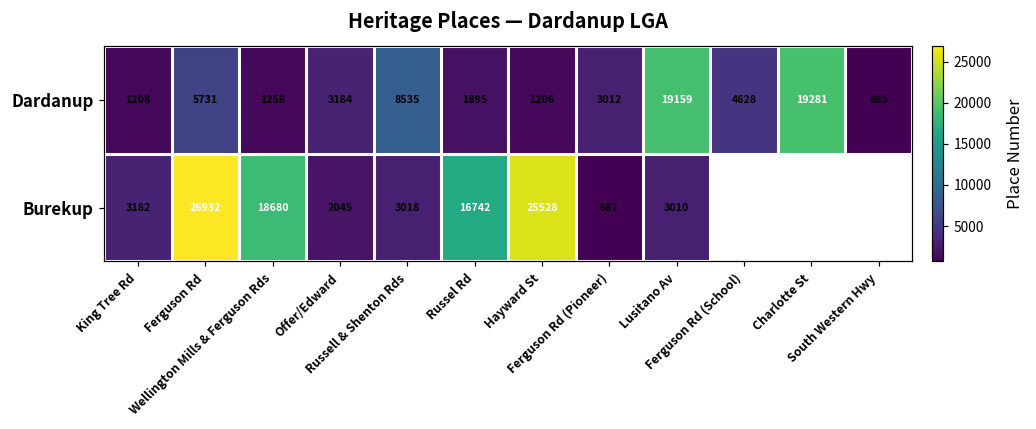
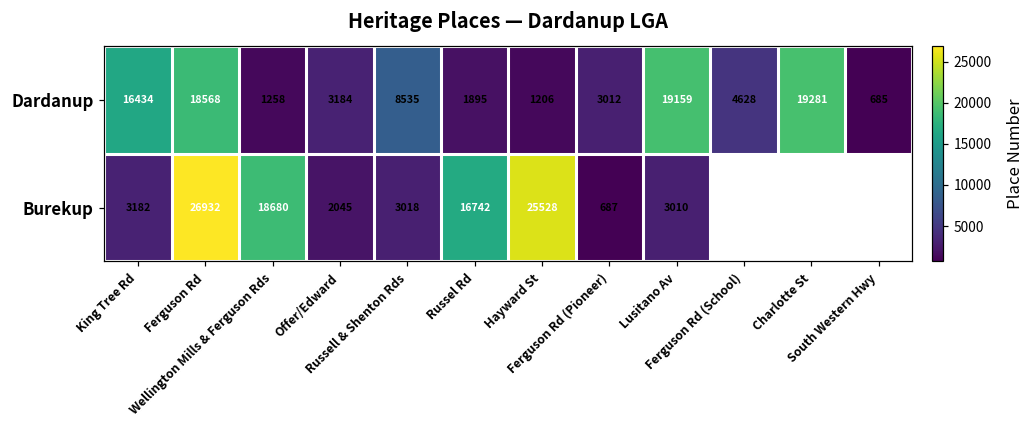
Dardanup, King Tree Rd: 1208 -> 16434
Dardanup, Ferguson Rd: 5731 -> 18568
